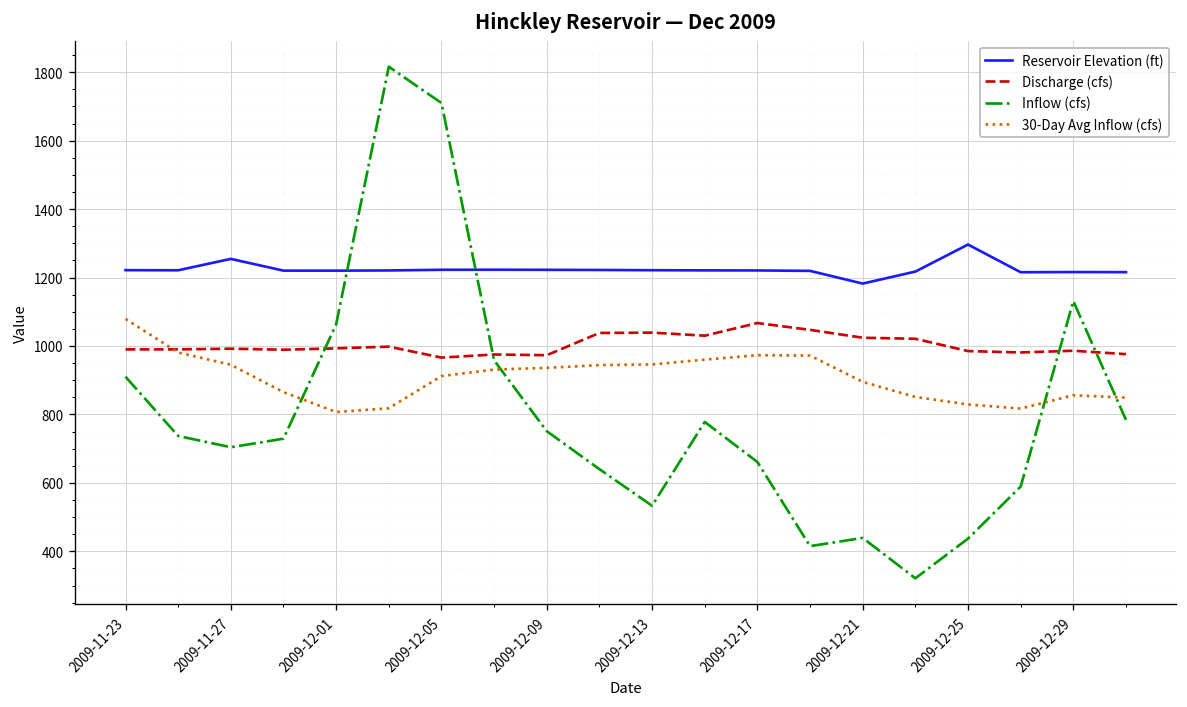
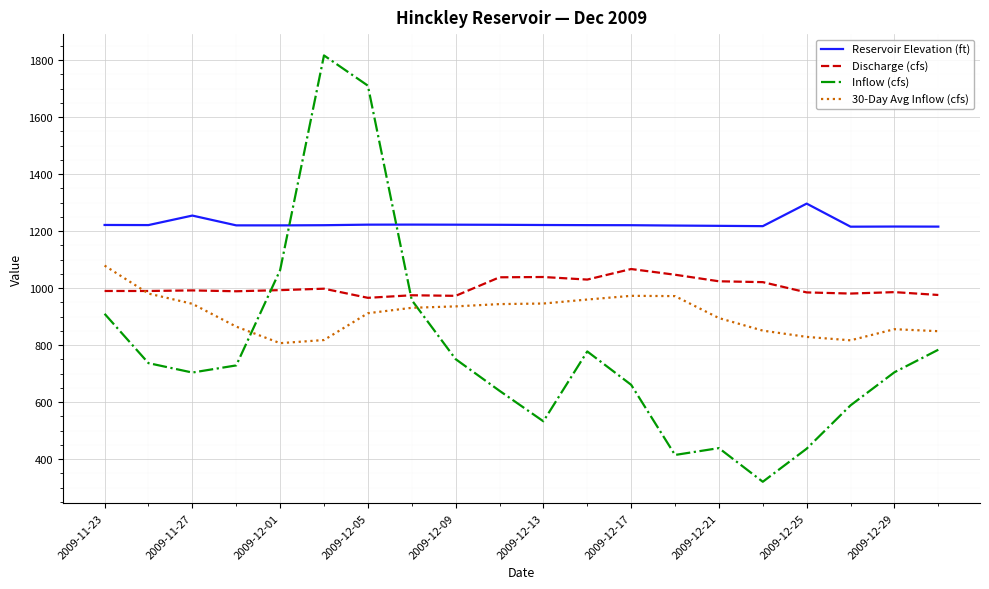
Reservoir Elevation (ft), 2009-12-21: 1180 -> 1220
Inflow (cfs), 2009-12-29: 1130 -> 710
